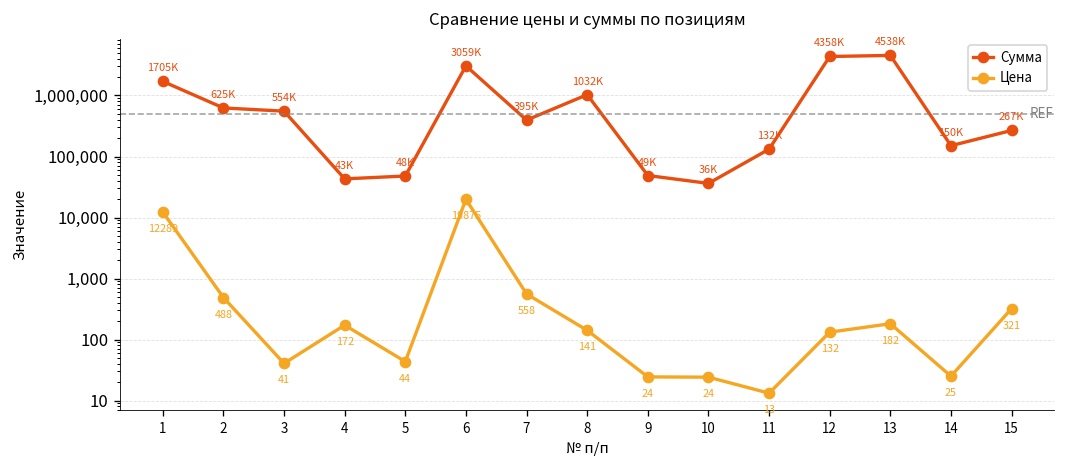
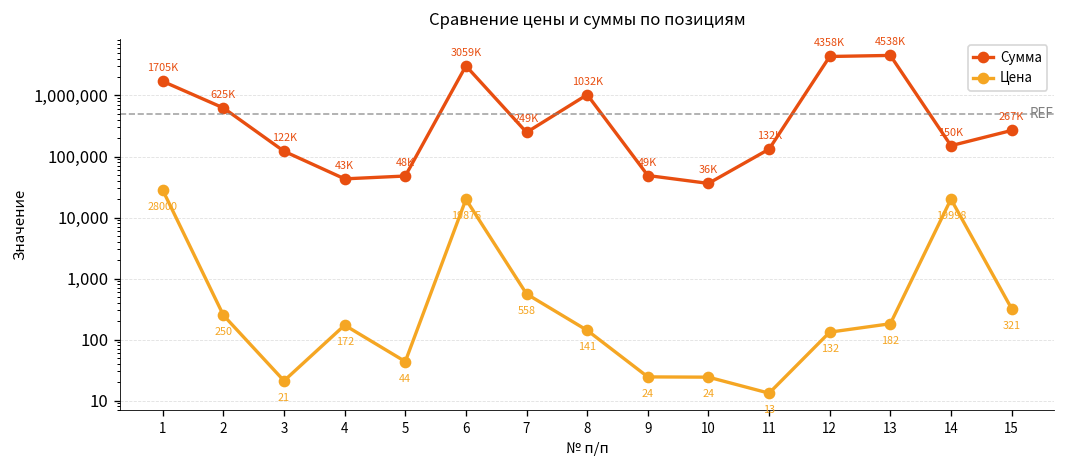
Цена, 1: 12289 -> 28000
Цена, 2: 488 -> 250
Сумма, 3: 554K -> 122K
Цена, 3: 41 -> 21
Сумма, 7: 395K -> 249K
Цена, 14: 25 -> 19998
